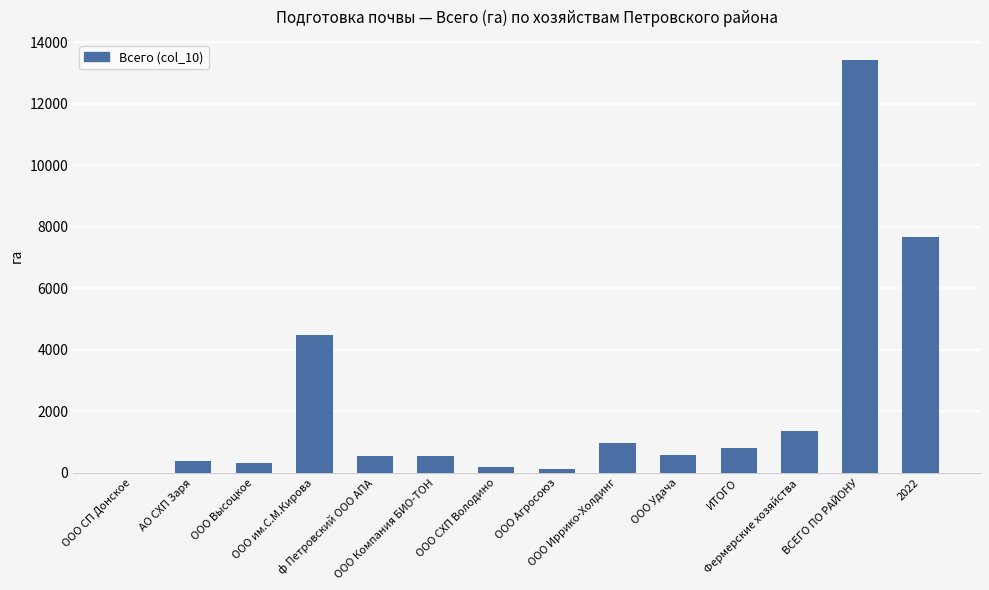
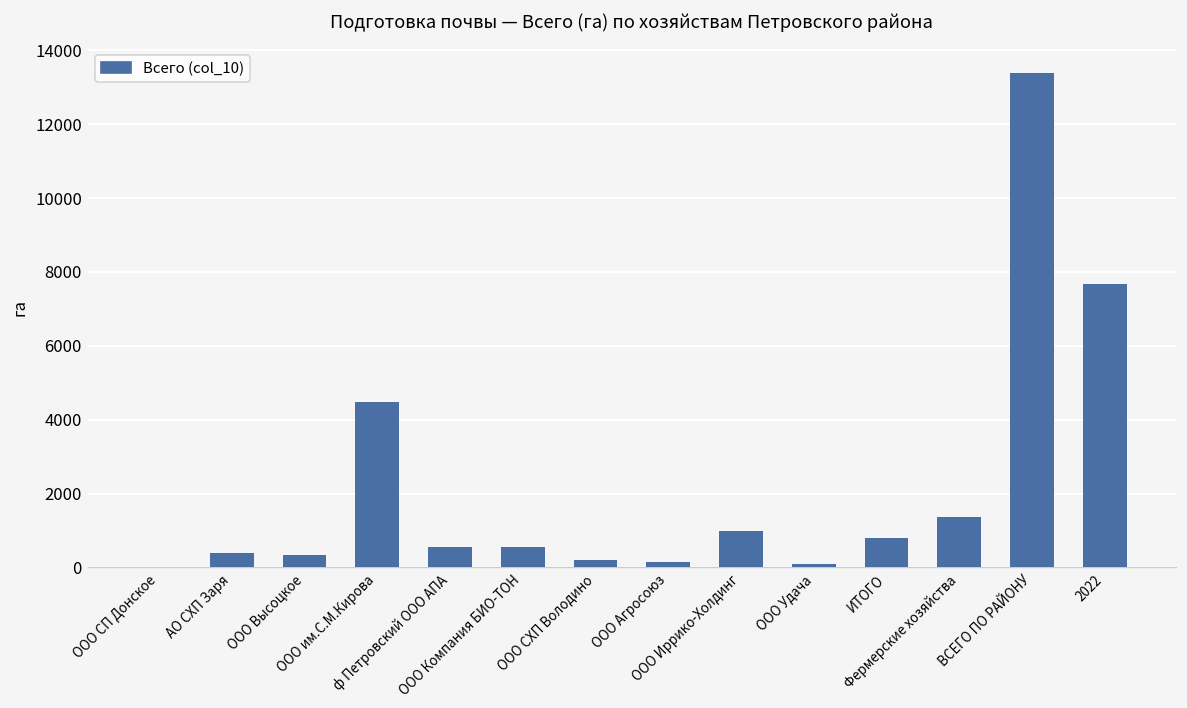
ООО Удача: 600 -> 100
